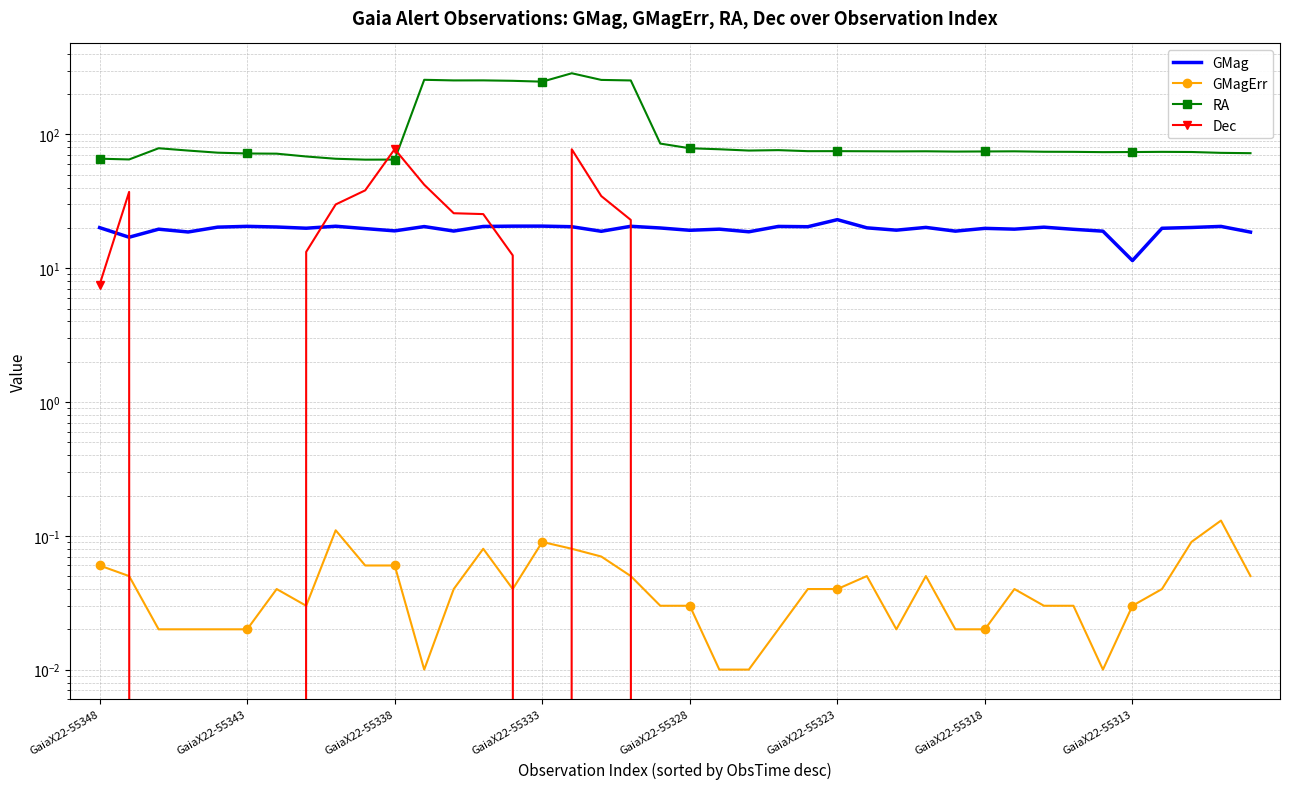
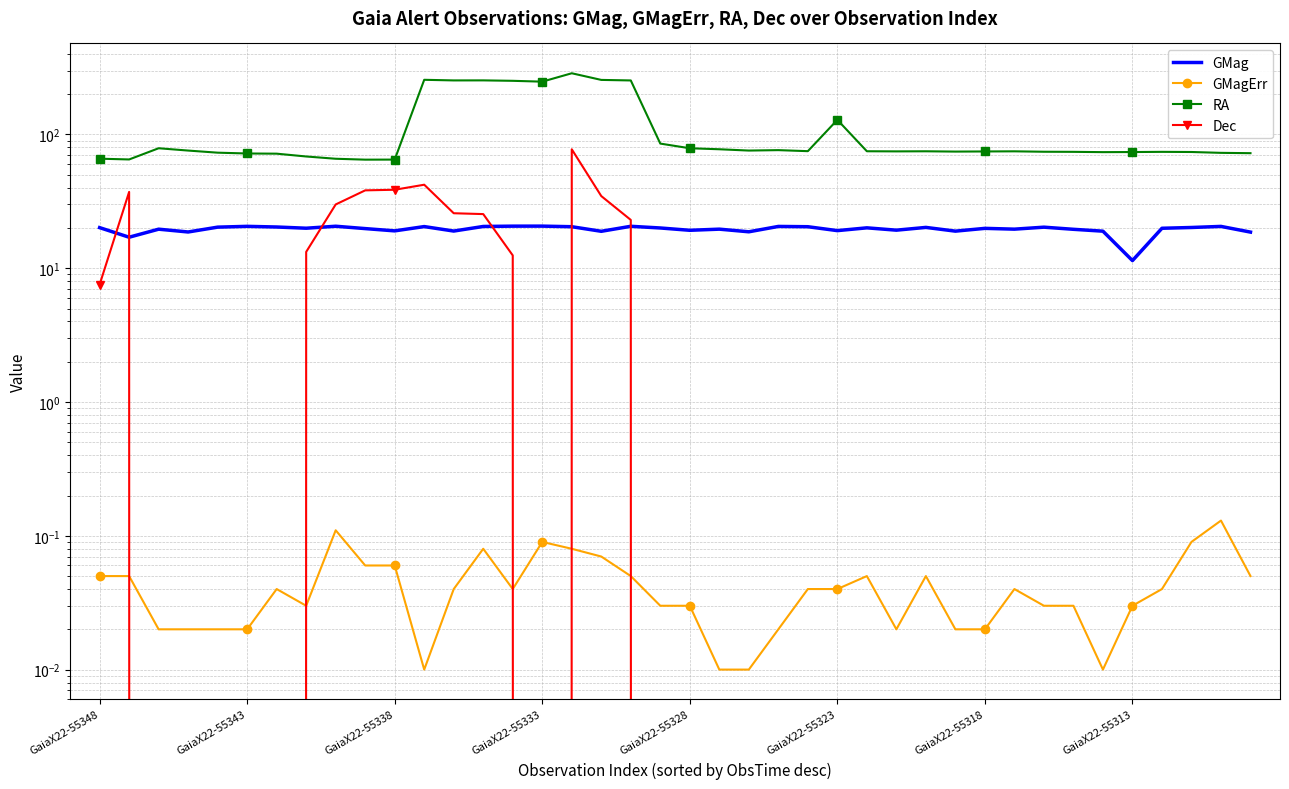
GMagErr, GaiaX22-55348: 0.06 -> 0.05
Dec, GaiaX22-55338: 80 -> 39
GMag, GaiaX22-55323: 23 -> 19
RA, GaiaX22-55323: 80 -> 130
